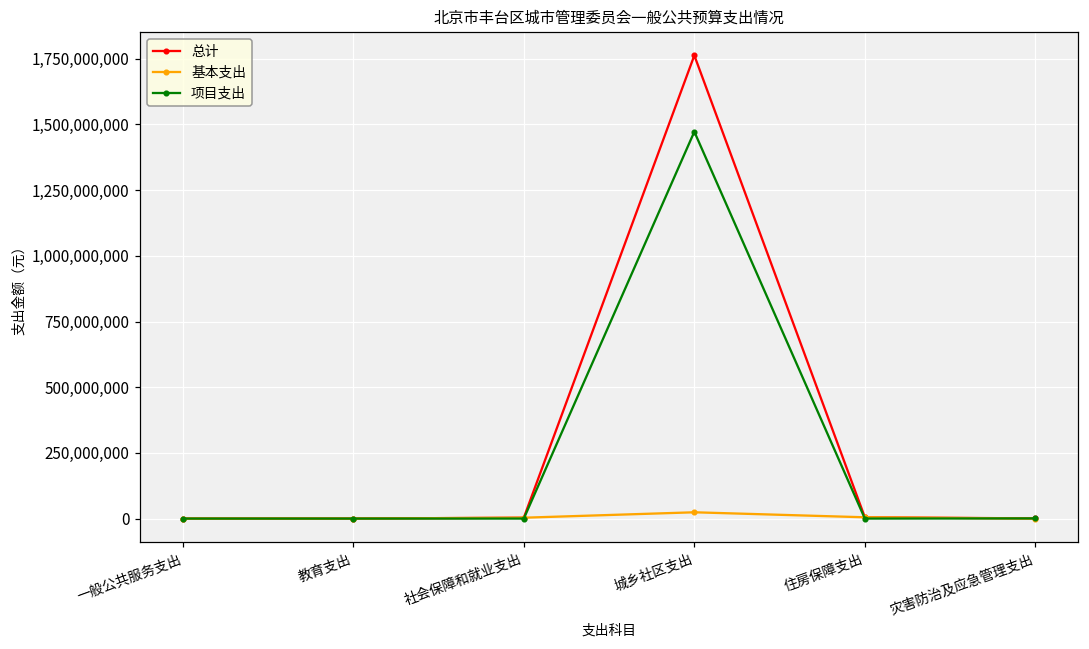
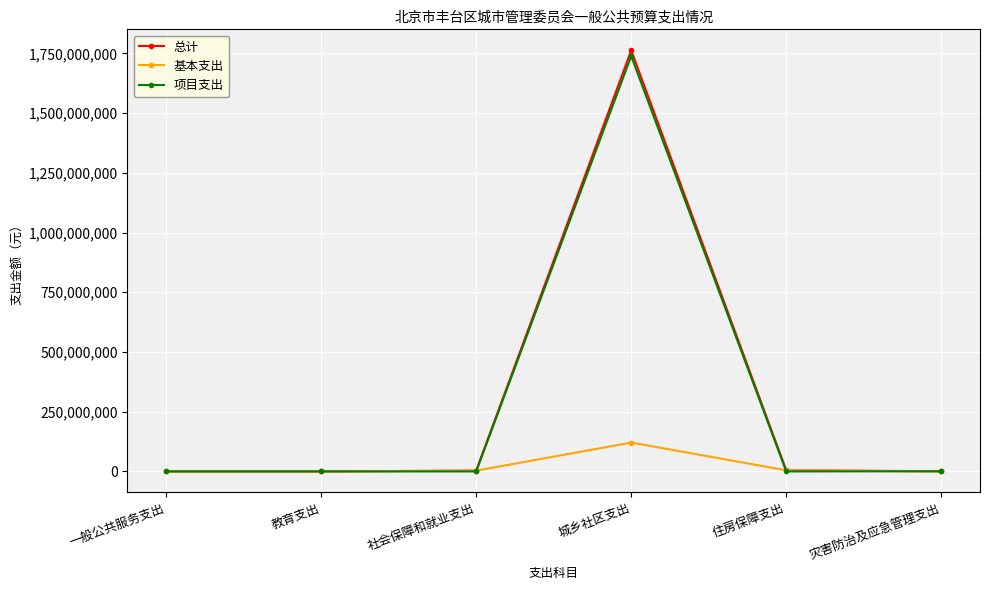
基本支出, 城乡社区支出: 20,000,000 -> 120,000,000
项目支出, 城乡社区支出: 1,470,000,000 -> 1,740,000,000
